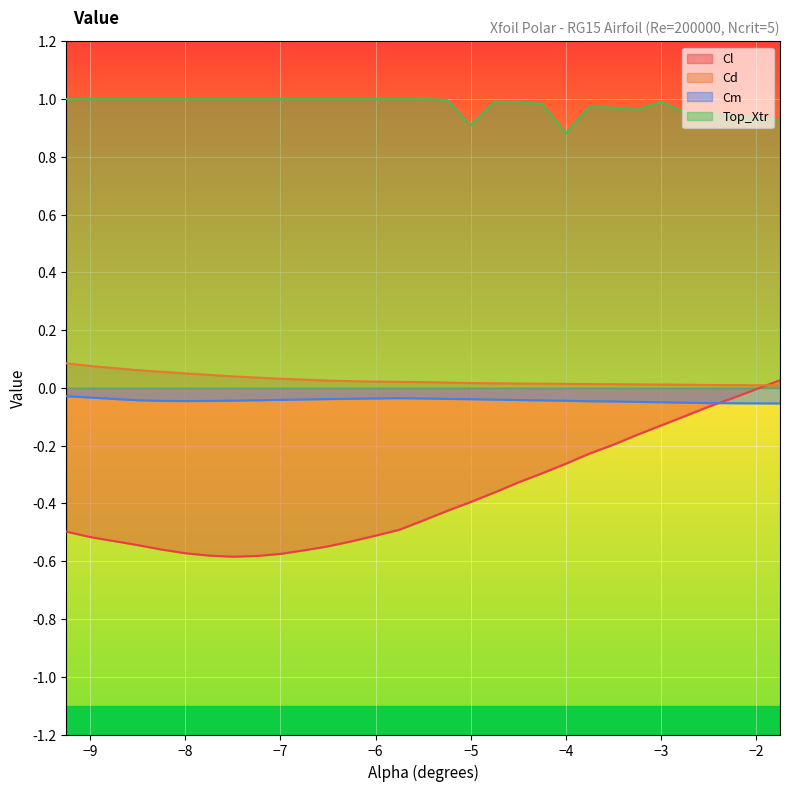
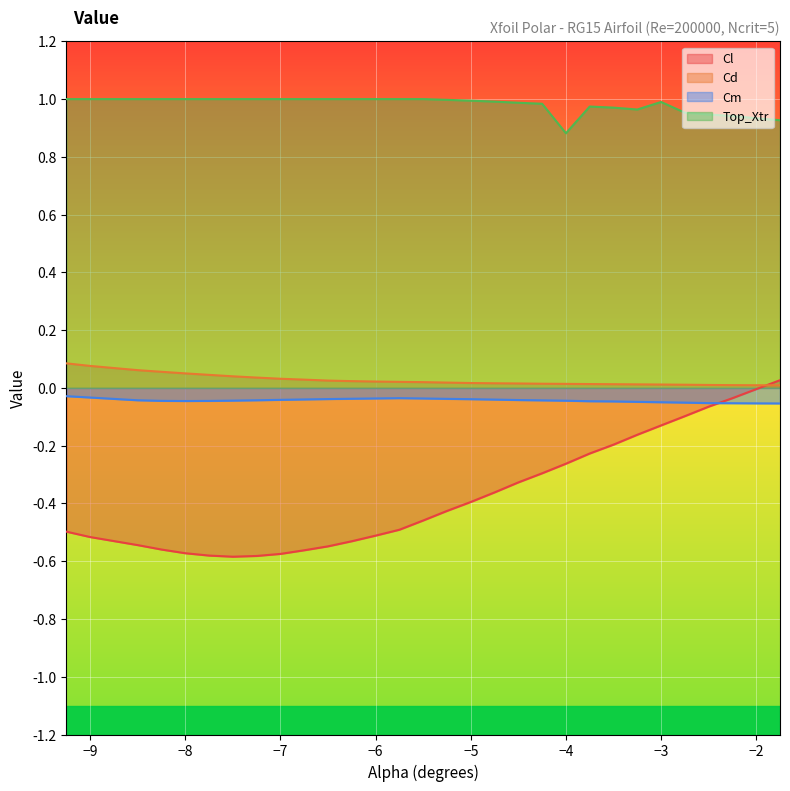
Top_Xtr, −5: 0.91 -> 0.99
